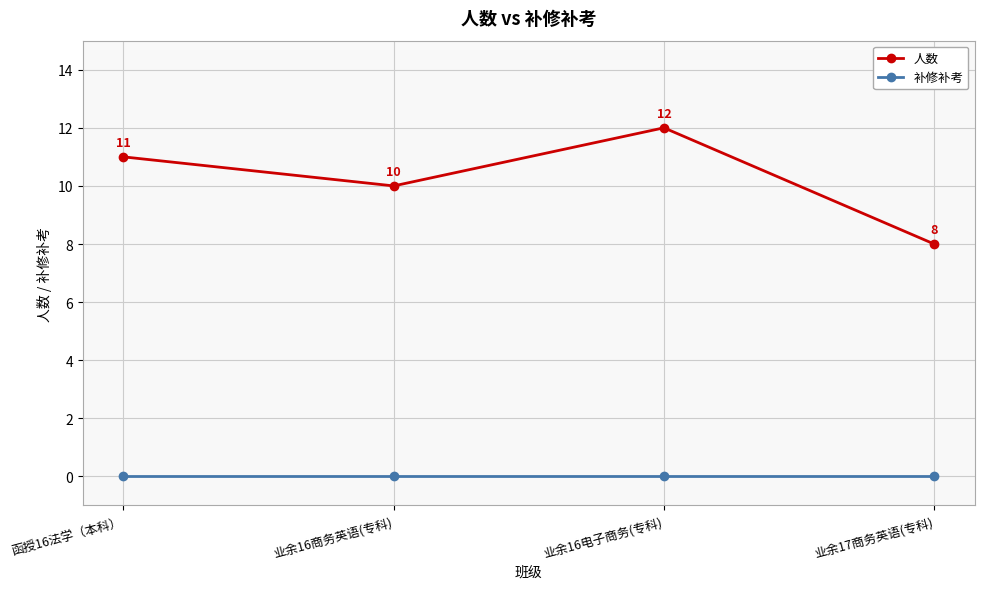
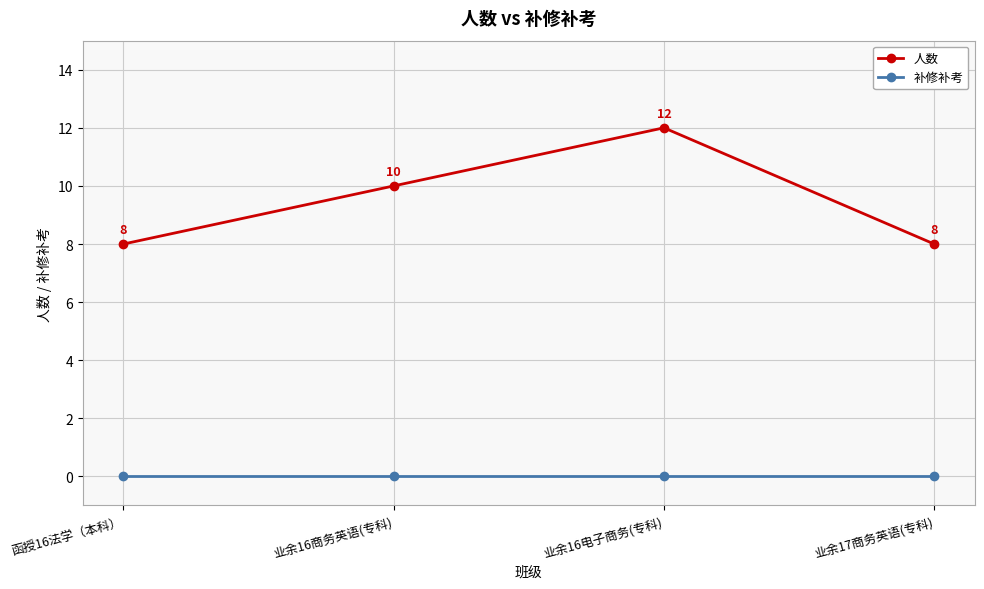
人数, 函授16法学（本科）: 11 -> 8
